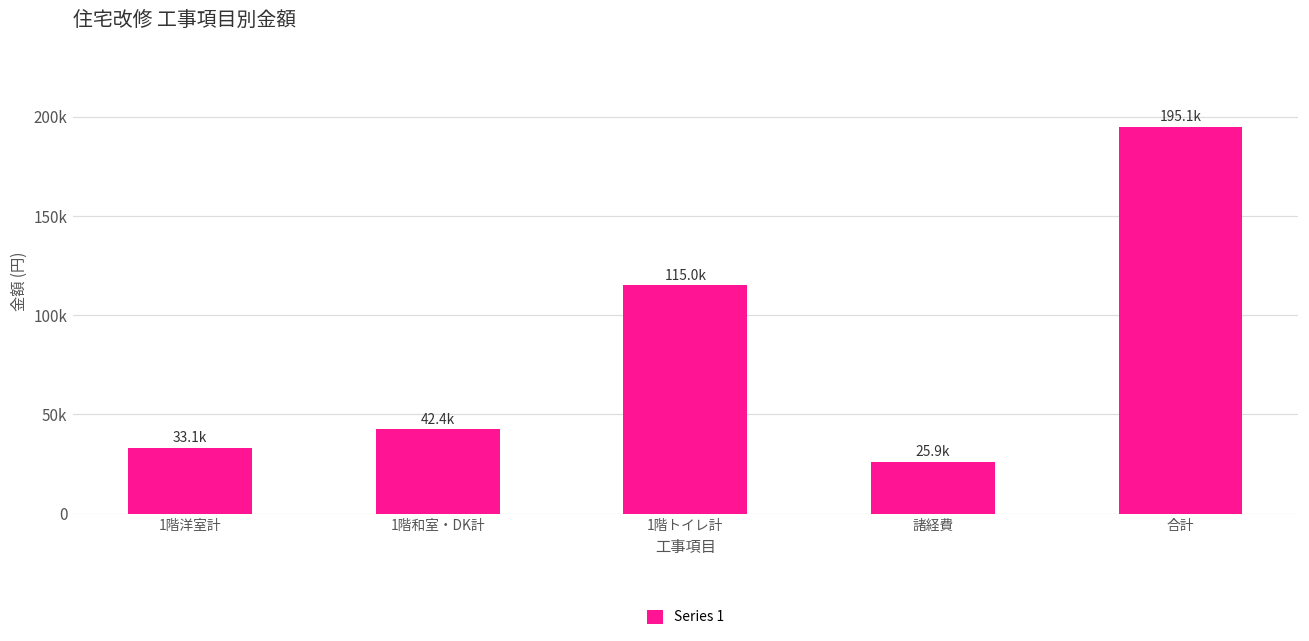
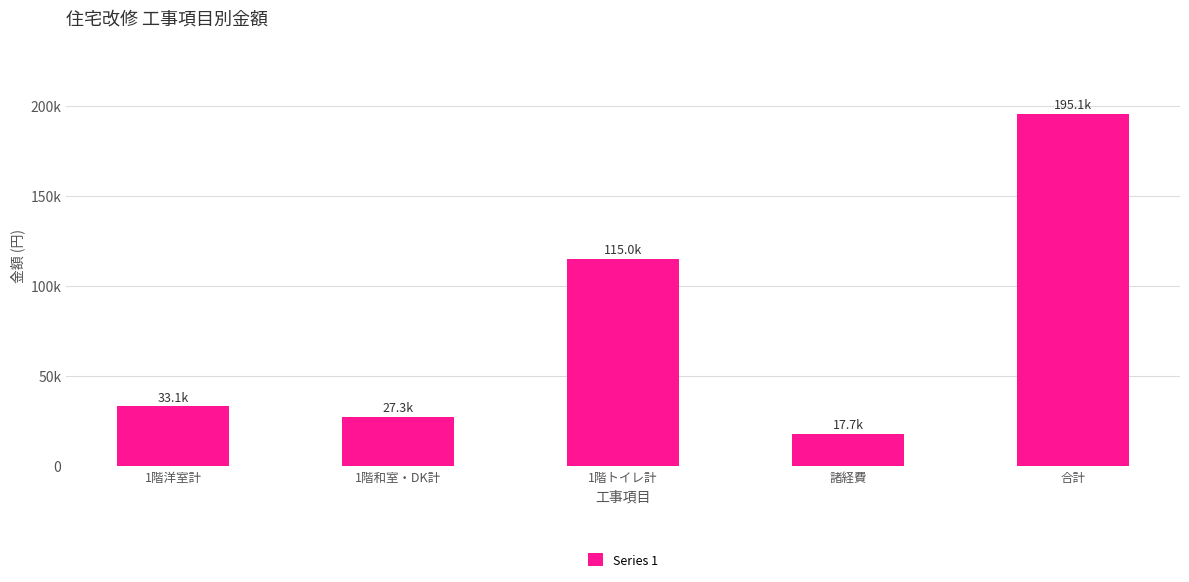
1階和室・DK計: 42.4k -> 27.3k
諸経費: 25.9k -> 17.7k
